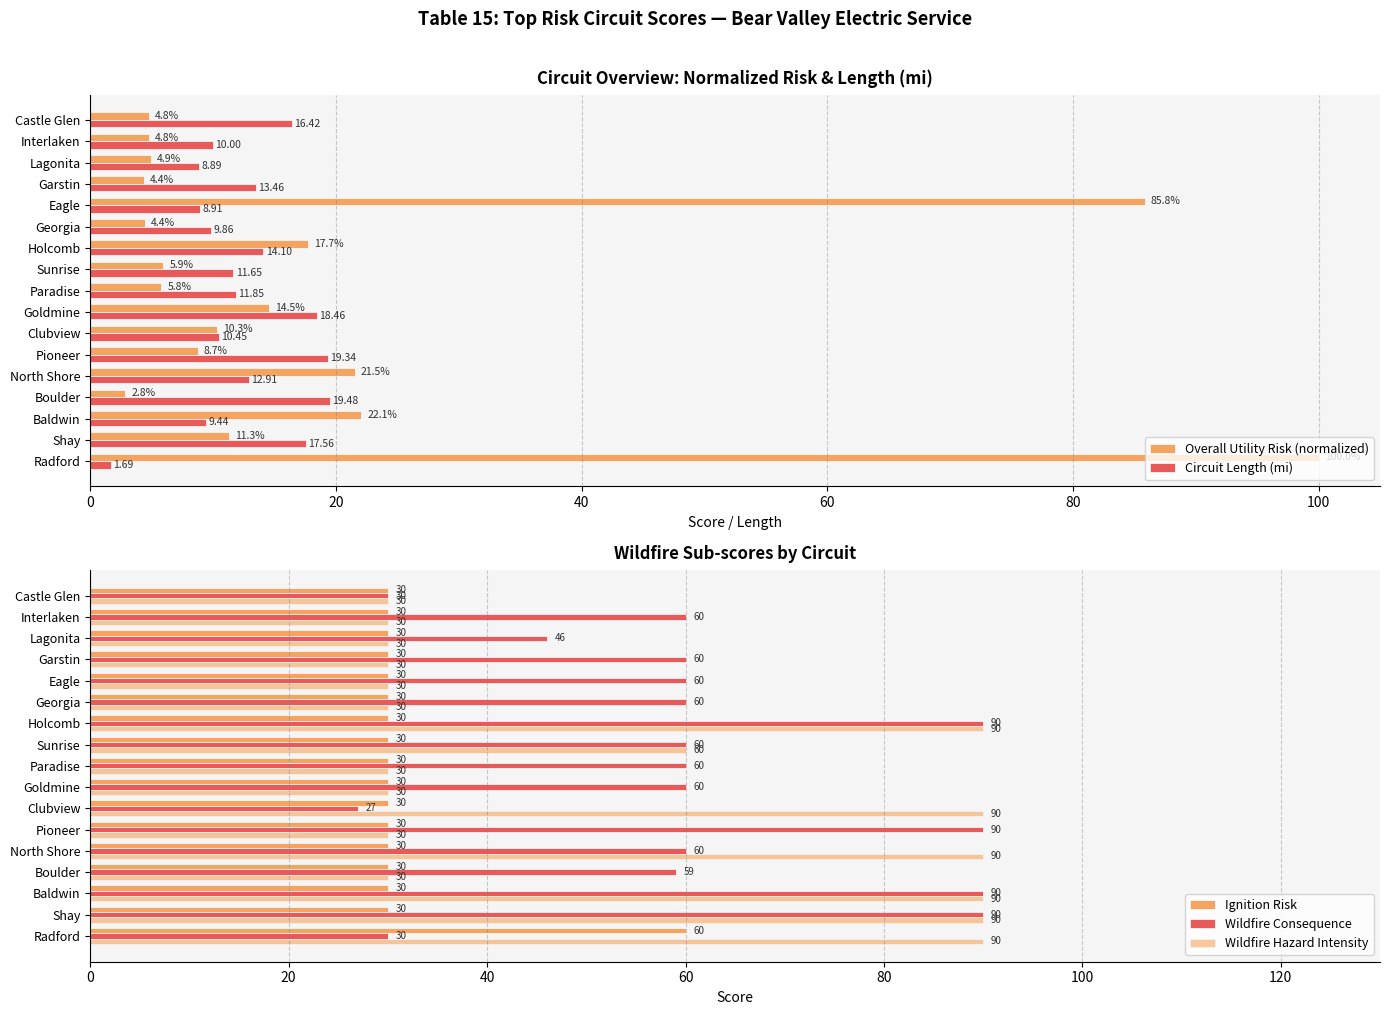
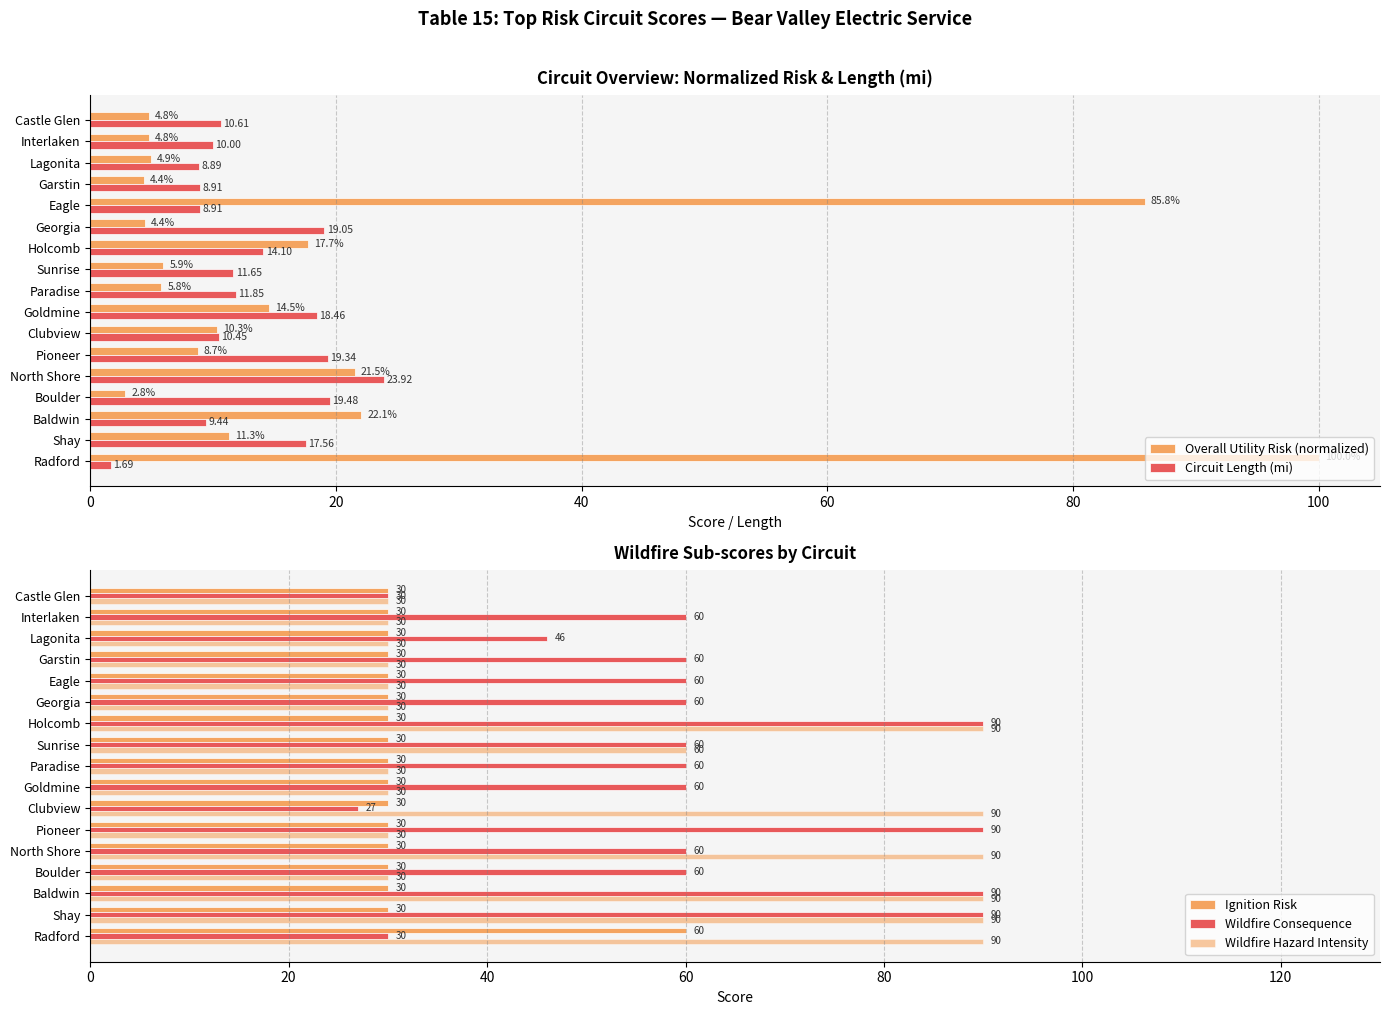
Circuit Overview: Normalized Risk & Length (mi), Circuit Length (mi), Castle Glen: 16.42 -> 10.61
Circuit Overview: Normalized Risk & Length (mi), Circuit Length (mi), Garstin: 13.46 -> 8.91
Circuit Overview: Normalized Risk & Length (mi), Circuit Length (mi), Georgia: 9.86 -> 19.05
Circuit Overview: Normalized Risk & Length (mi), Circuit Length (mi), North Shore: 12.91 -> 23.92
Wildfire Sub-scores by Circuit, Wildfire Consequence, Boulder: 59 -> 60
